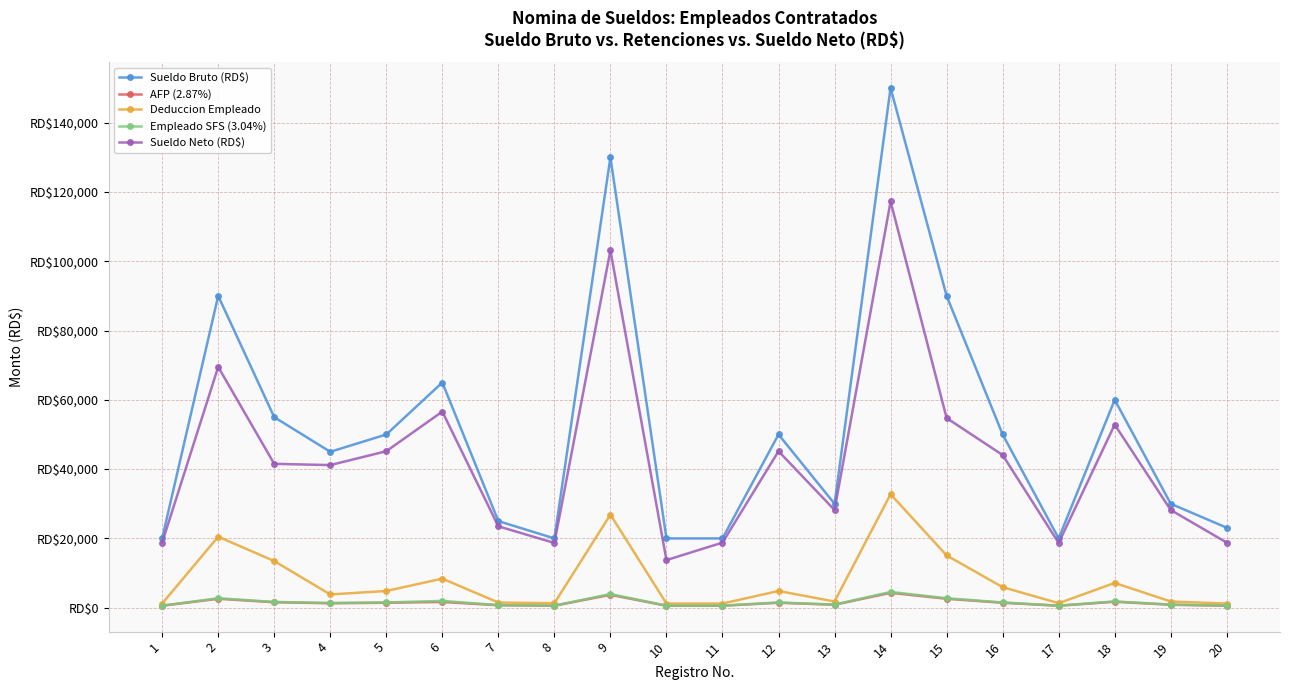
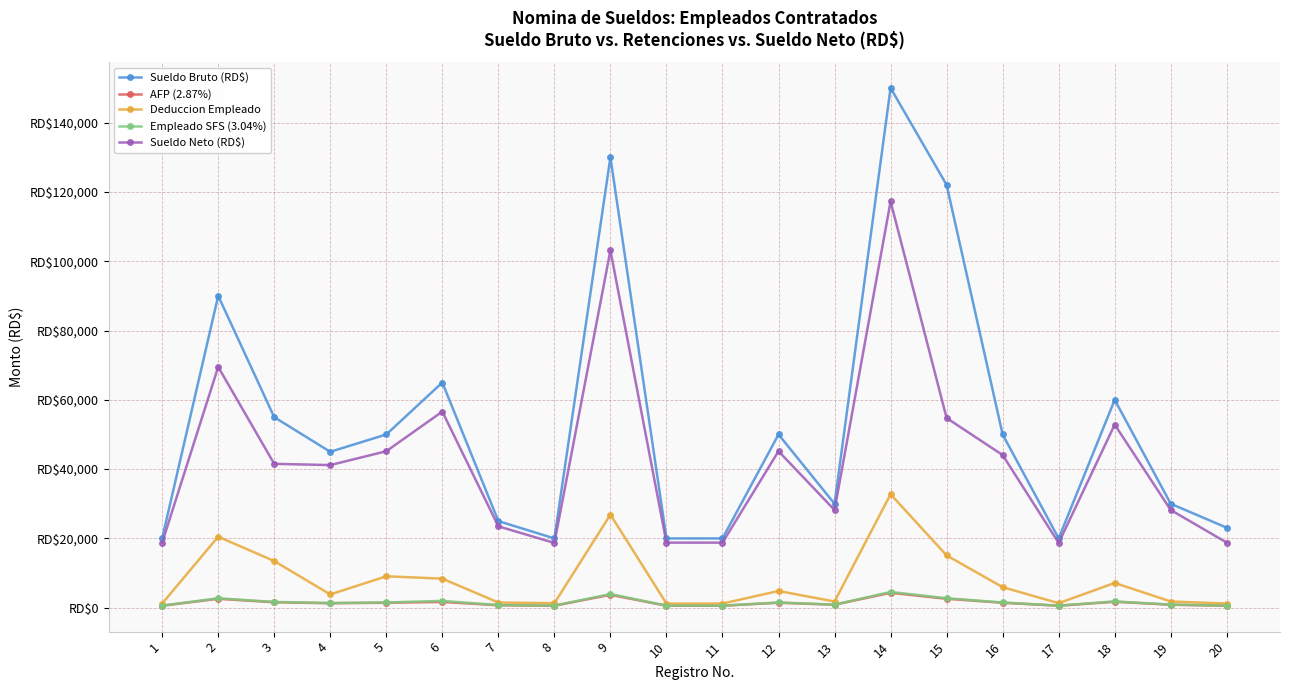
Deduccion Empleado, 5: RD$5,000 -> RD$9,000
Sueldo Neto (RD$), 10: RD$14,000 -> RD$19,000
Sueldo Bruto (RD$), 15: RD$90,000 -> RD$122,000
